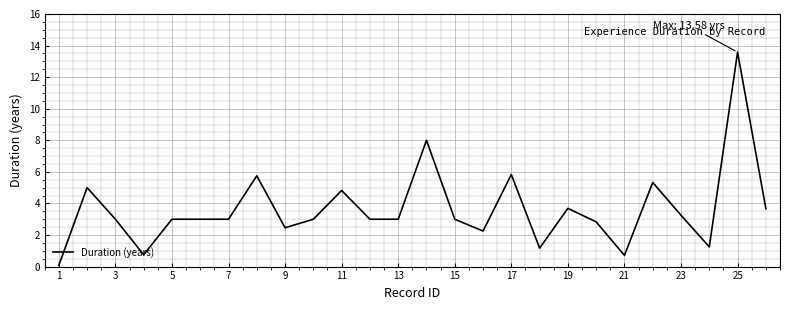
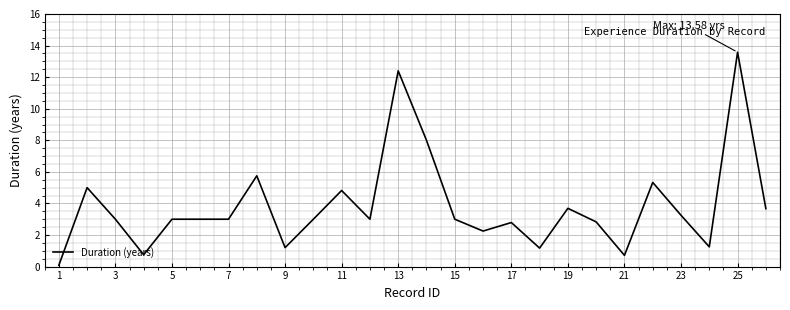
9: 2.5 -> 1.2
13: 3.0 -> 12.4
17: 5.8 -> 2.8
